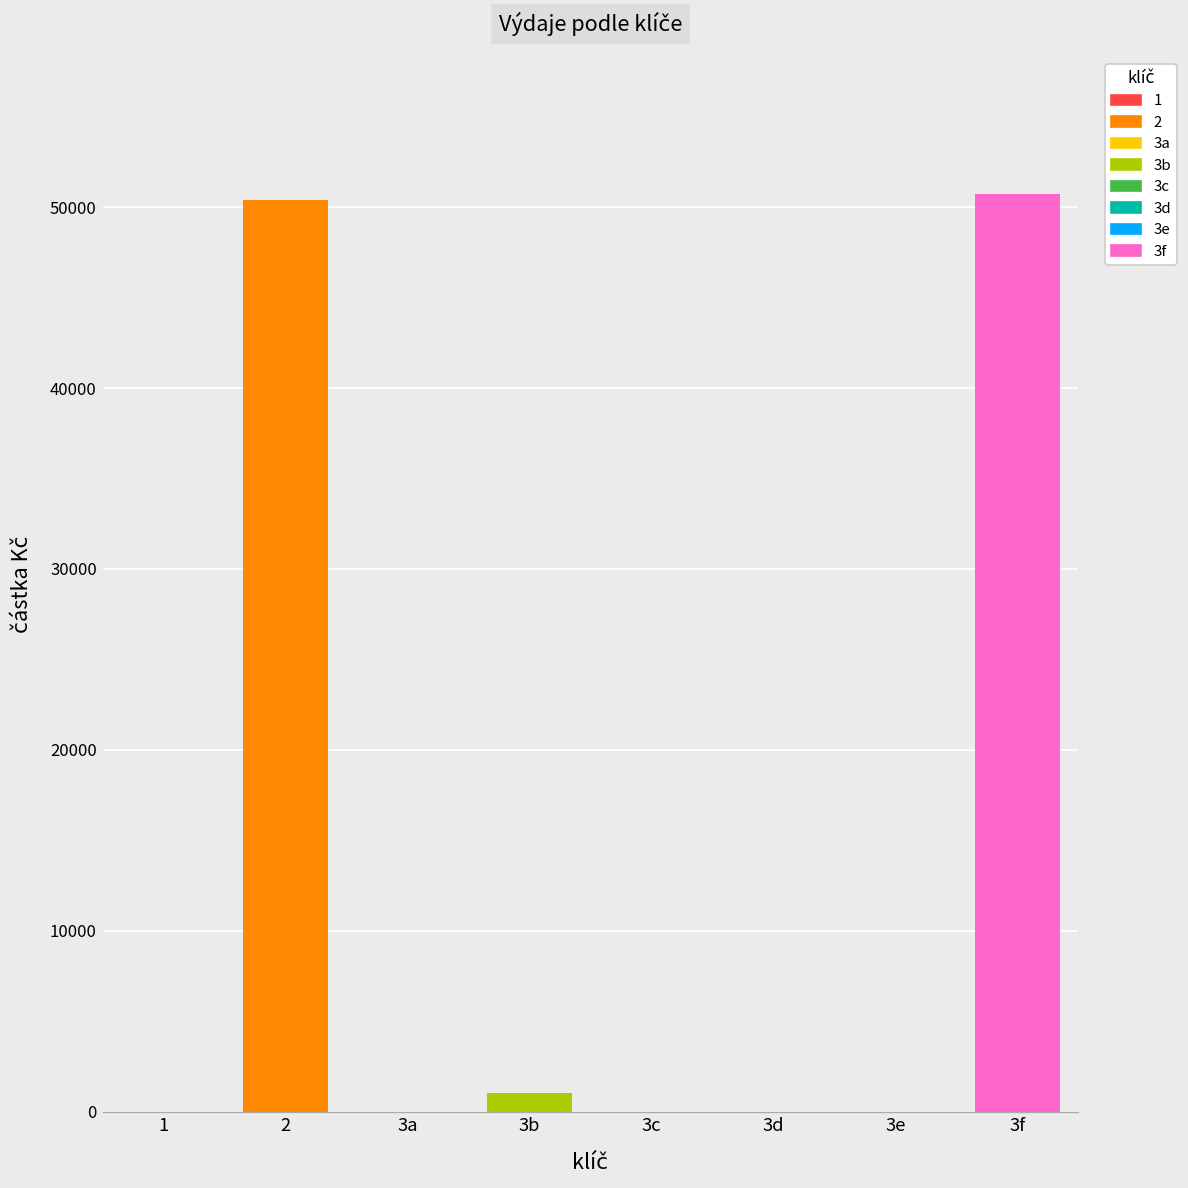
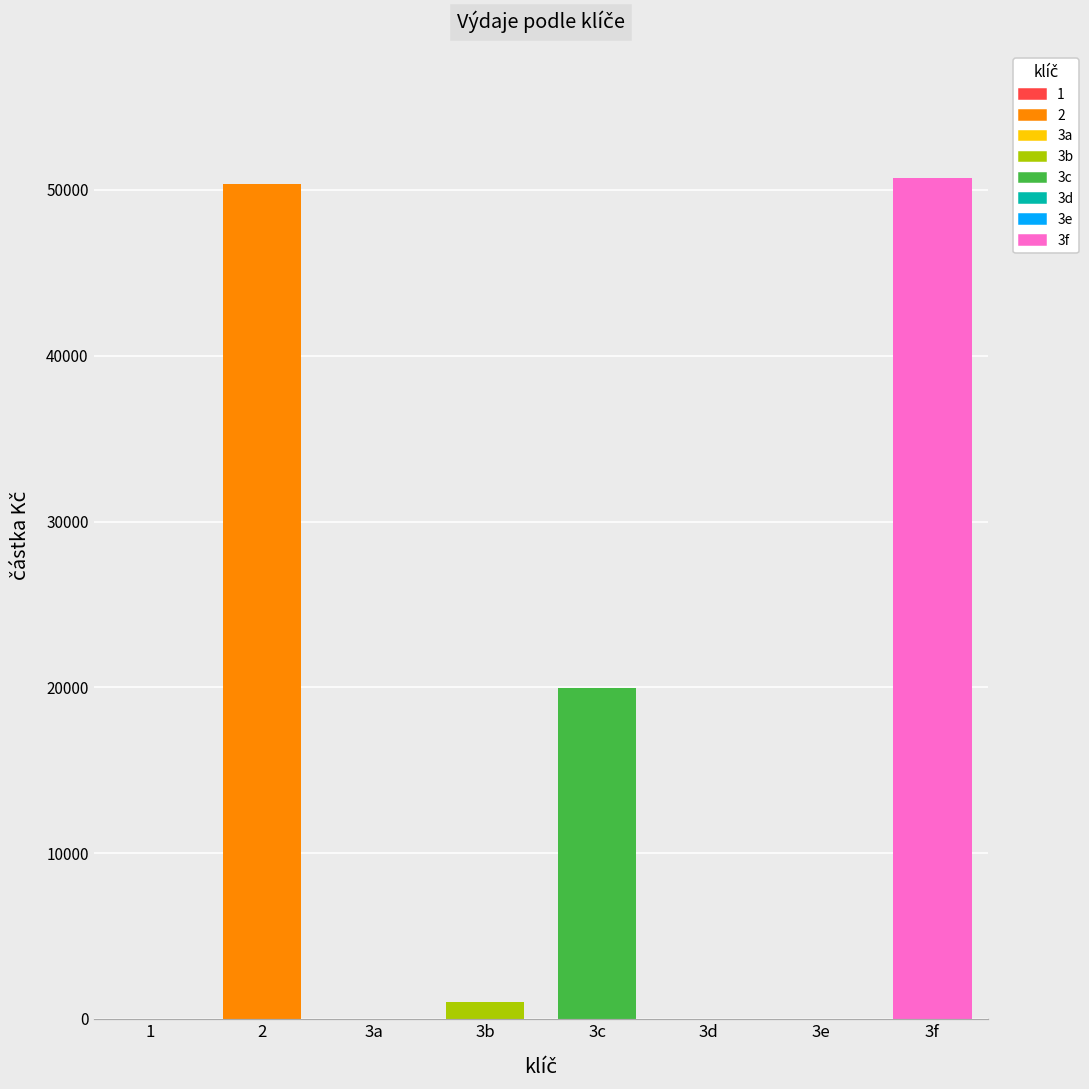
3c: 0 -> 20000
